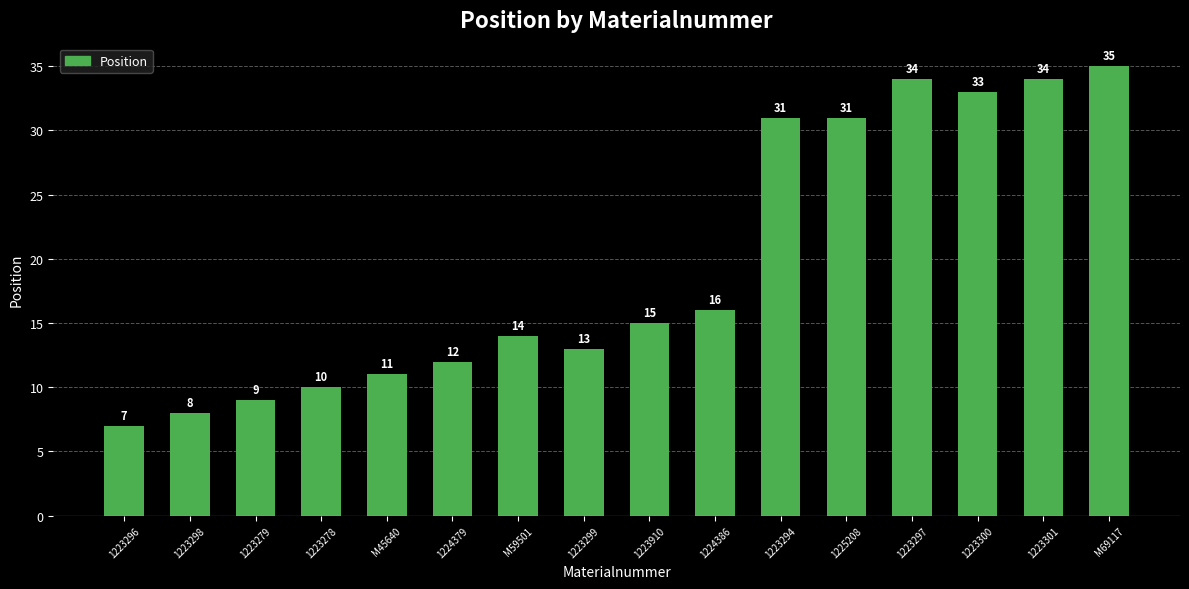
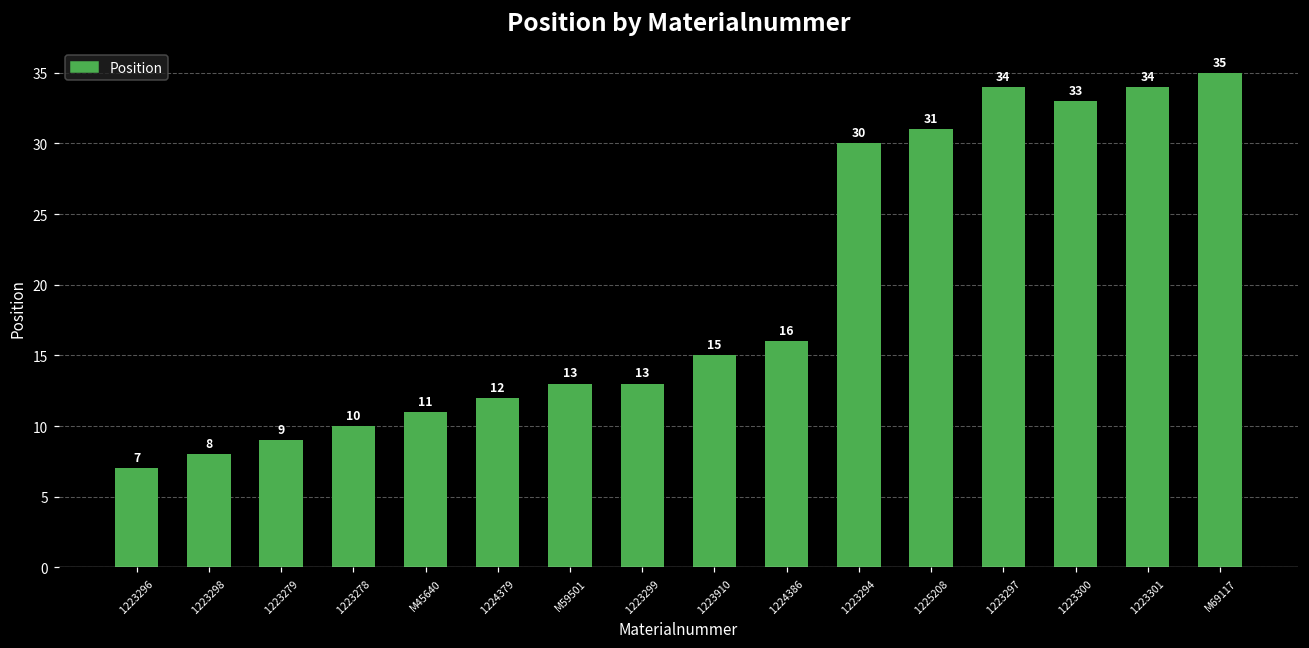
M59501: 14 -> 13
1223294: 31 -> 30
